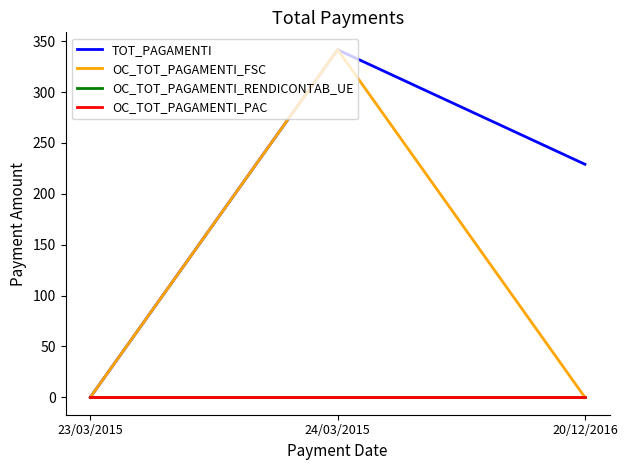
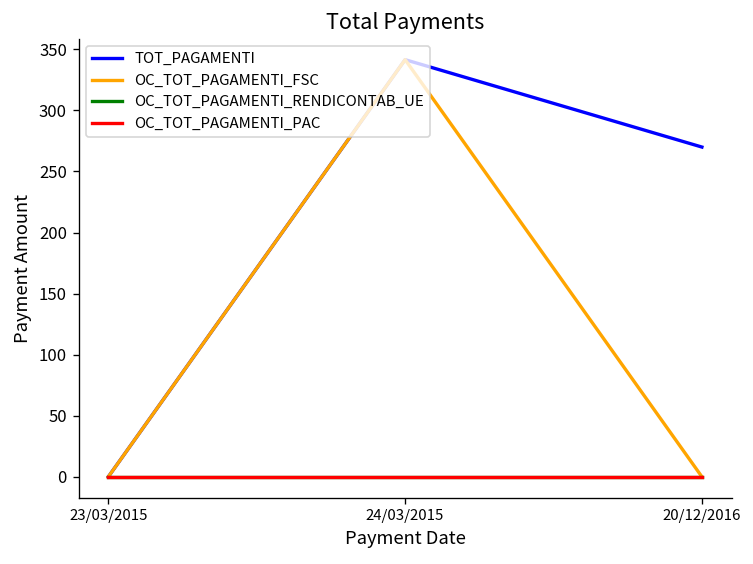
TOT_PAGAMENTI, 20/12/2016: 229 -> 270
